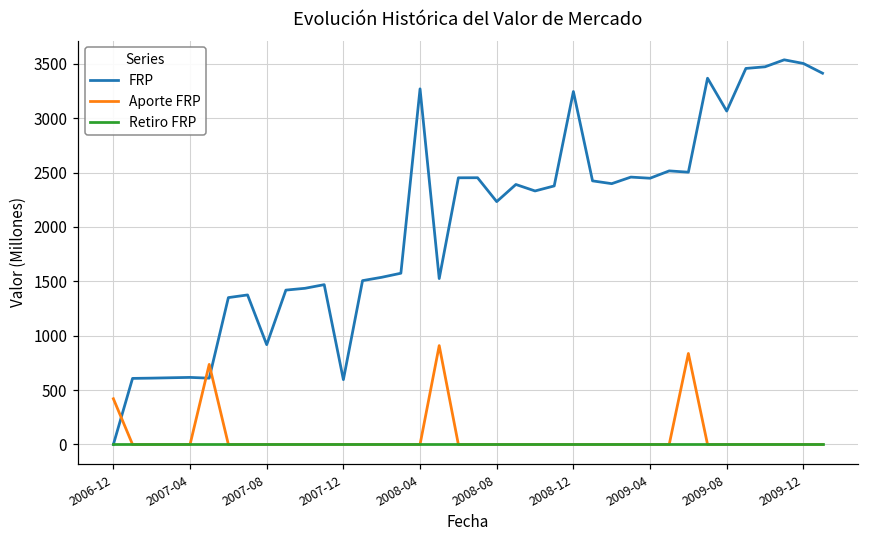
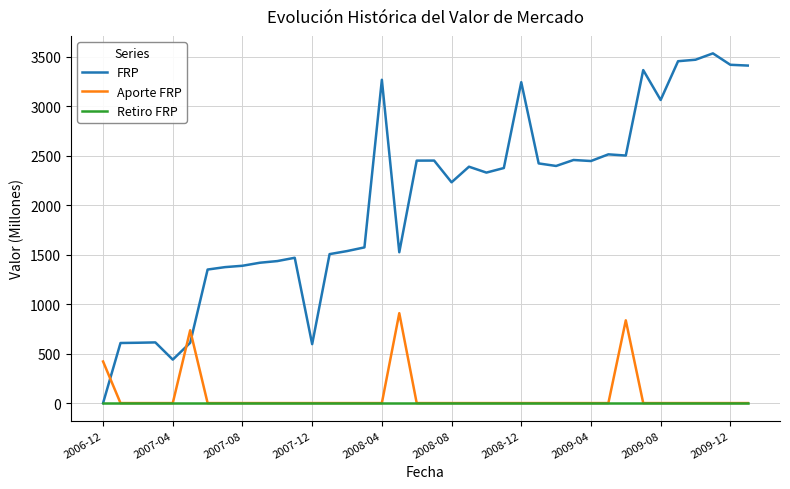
FRP, 2007-04: 600 -> 400
FRP, 2007-08: 900 -> 1400
FRP, 2009-12: 3500 -> 3400
